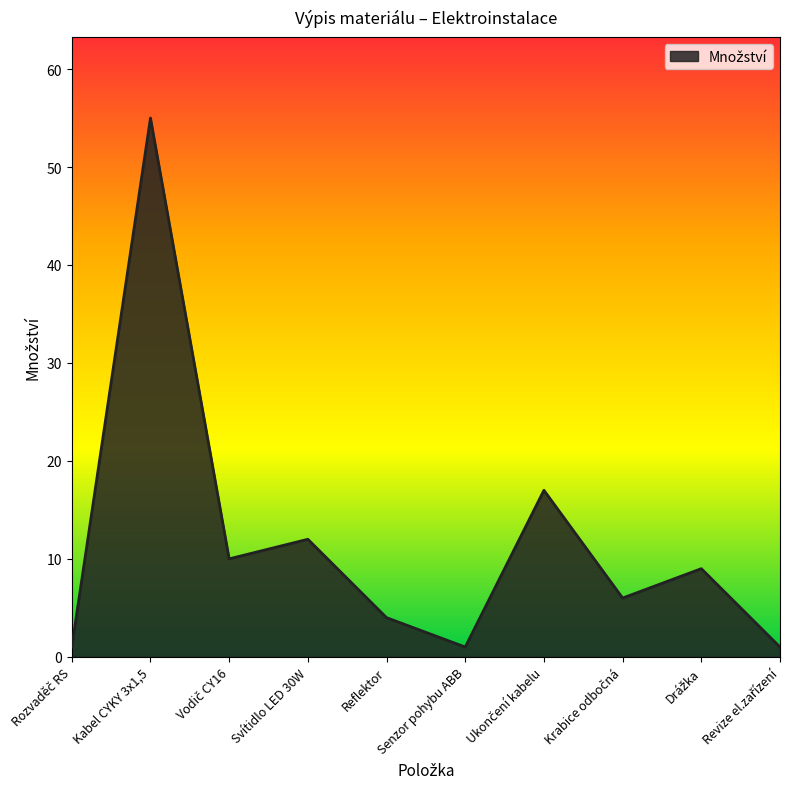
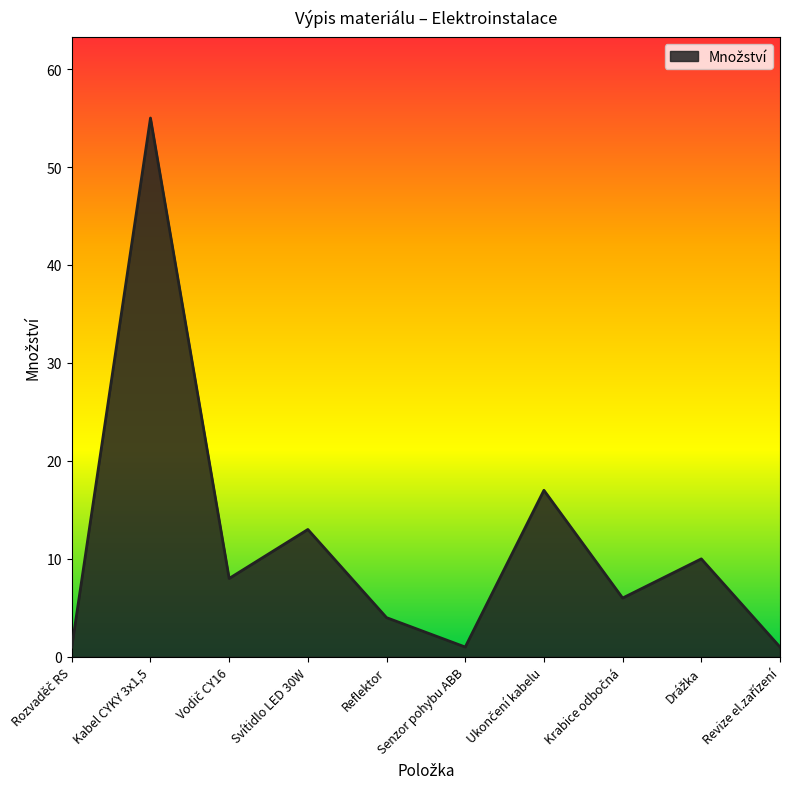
Vodič CY16: 10 -> 8
Svítidlo LED 30W: 12 -> 13
Drážka: 9 -> 10
